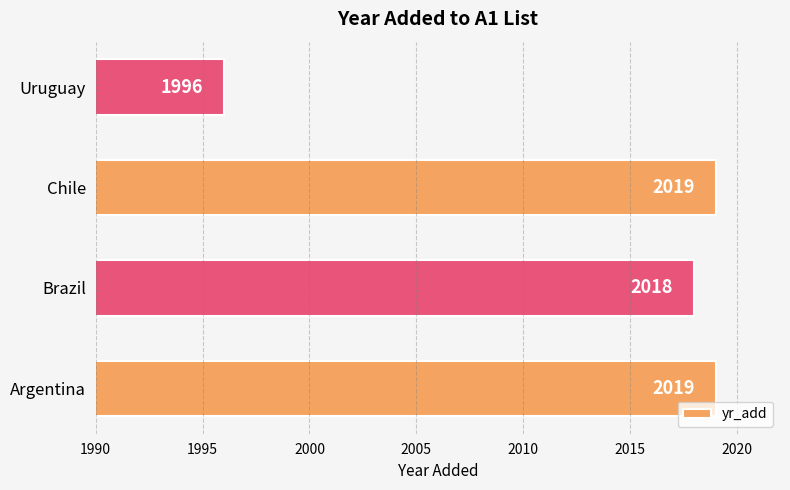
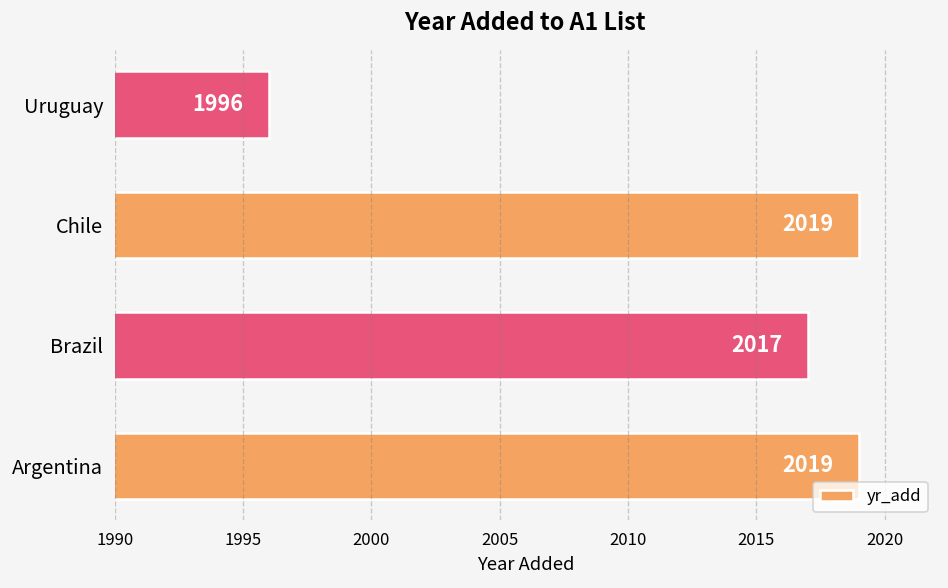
Brazil: 2018 -> 2017
